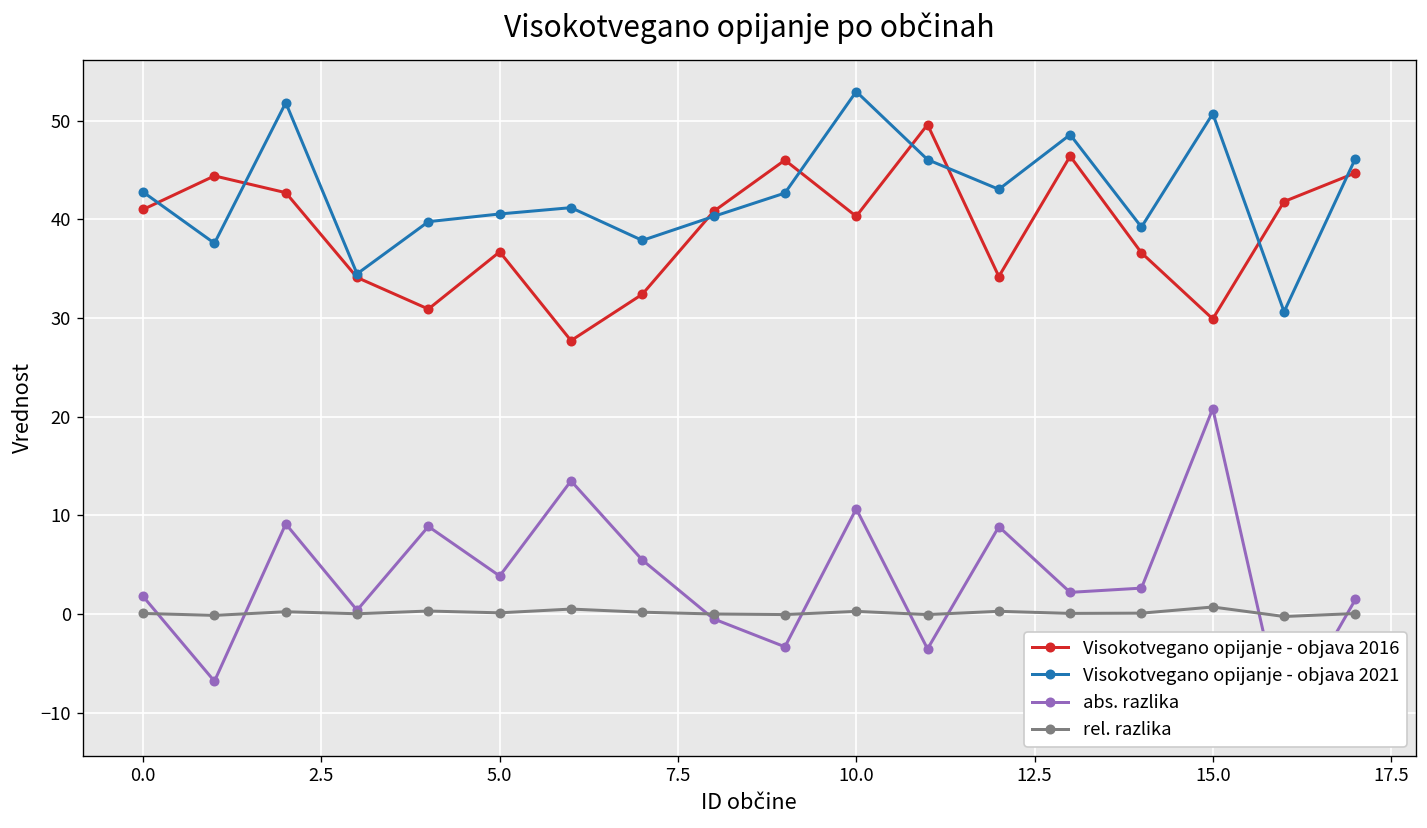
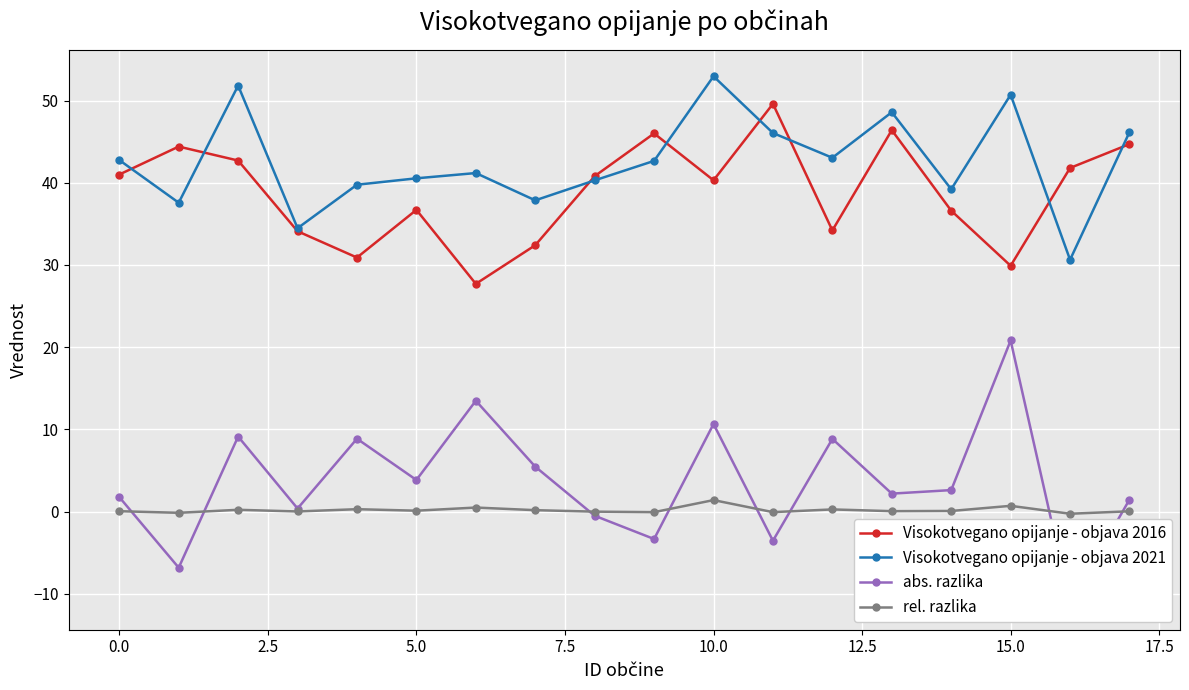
rel. razlika, 10.0: 0 -> 1
